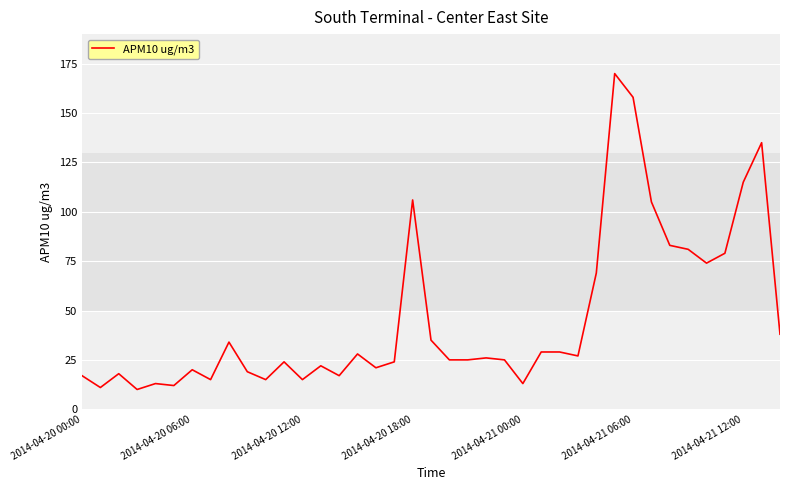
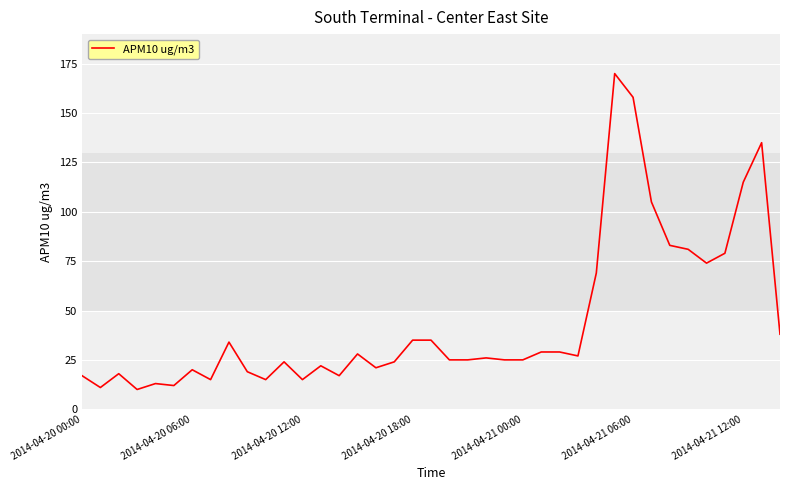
2014-04-20 18:00: 106 -> 35
2014-04-21 00:00: 13 -> 25
